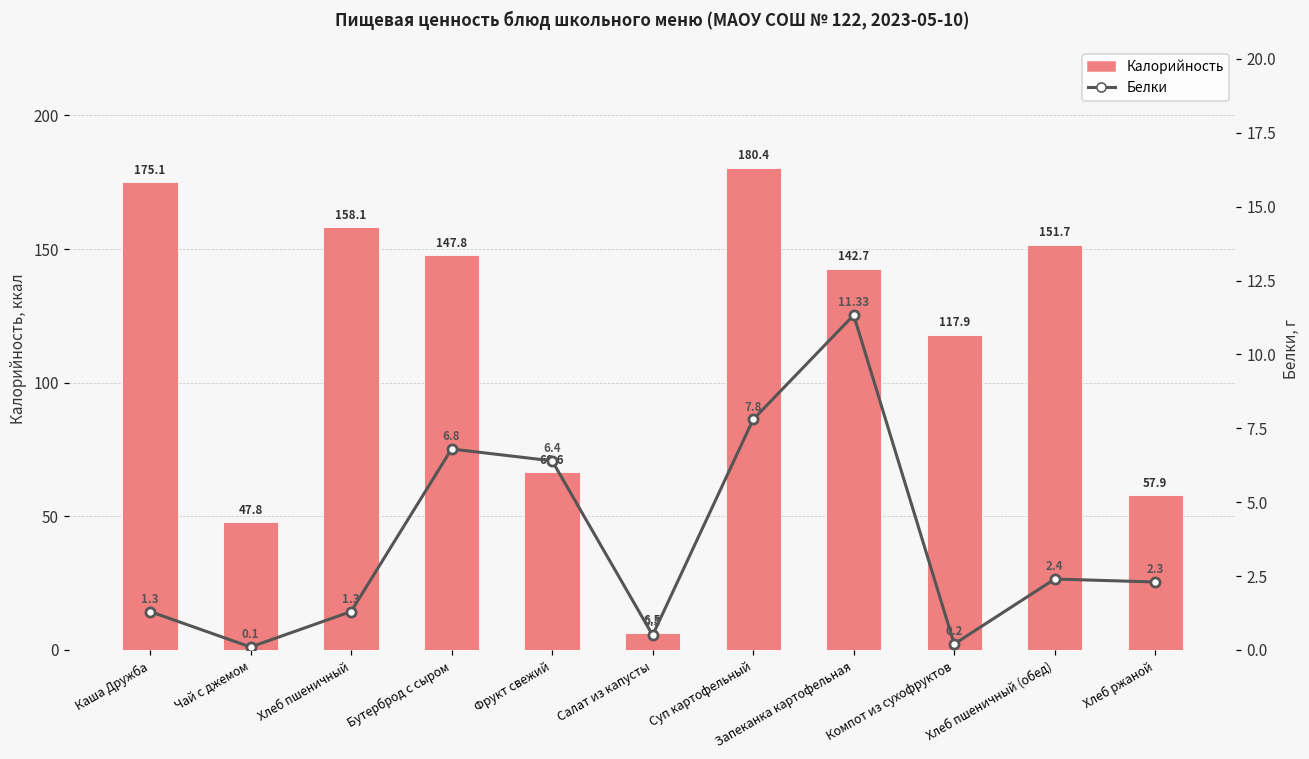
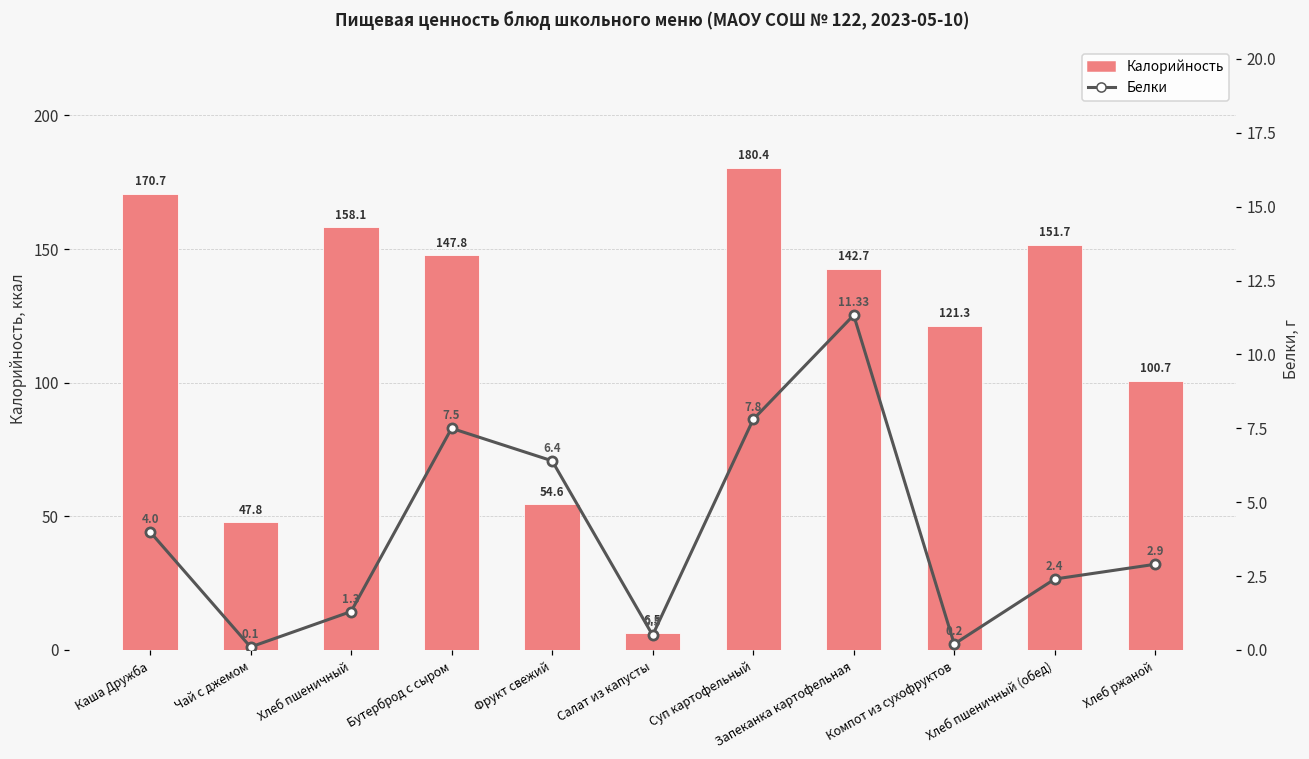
Калорийность, Каша Дружба: 175.1 -> 170.7
Калорийность, Фрукт свежий: 66.6 -> 54.6
Калорийность, Компот из сухофруктов: 117.9 -> 121.3
Калорийность, Хлеб ржаной: 57.9 -> 100.7
Белки, Каша Дружба: 1.3 -> 4.0
Белки, Бутерброд с сыром: 6.8 -> 7.5
Белки, Хлеб ржаной: 2.3 -> 2.9
